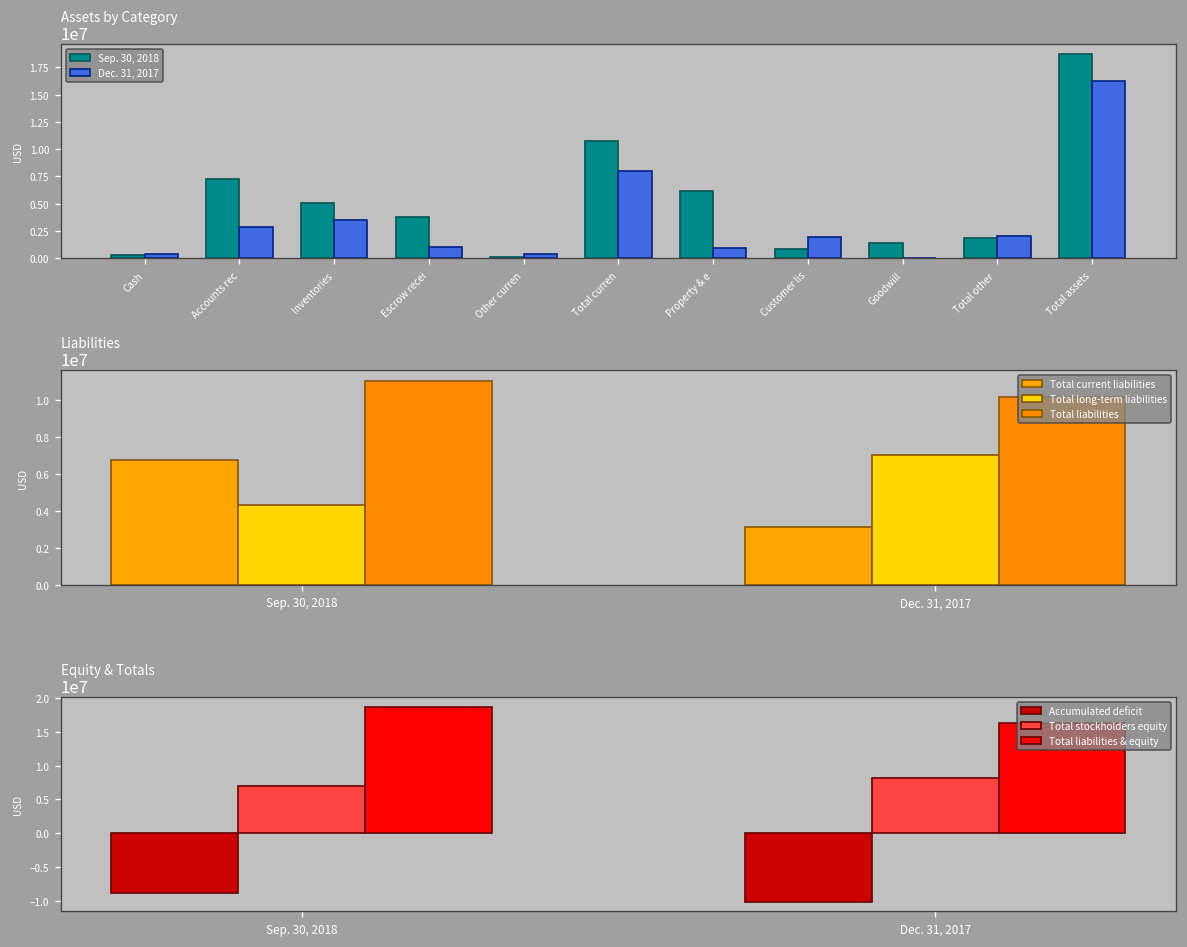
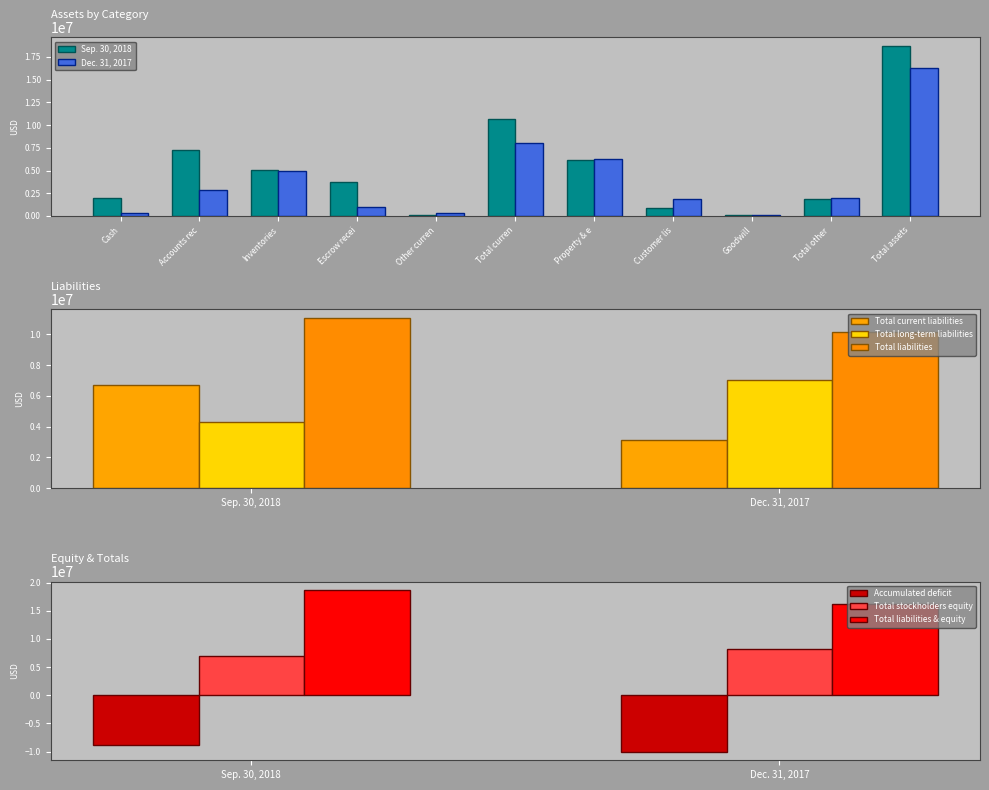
Assets by Category, Sep. 30, 2018, Cash: 0 -> 2000000
Assets by Category, Dec. 31, 2017, Inventories: 3000000 -> 5000000
Assets by Category, Dec. 31, 2017, Property & e: 1000000 -> 6000000
Assets by Category, Sep. 30, 2018, Goodwill: 1000000 -> 0
